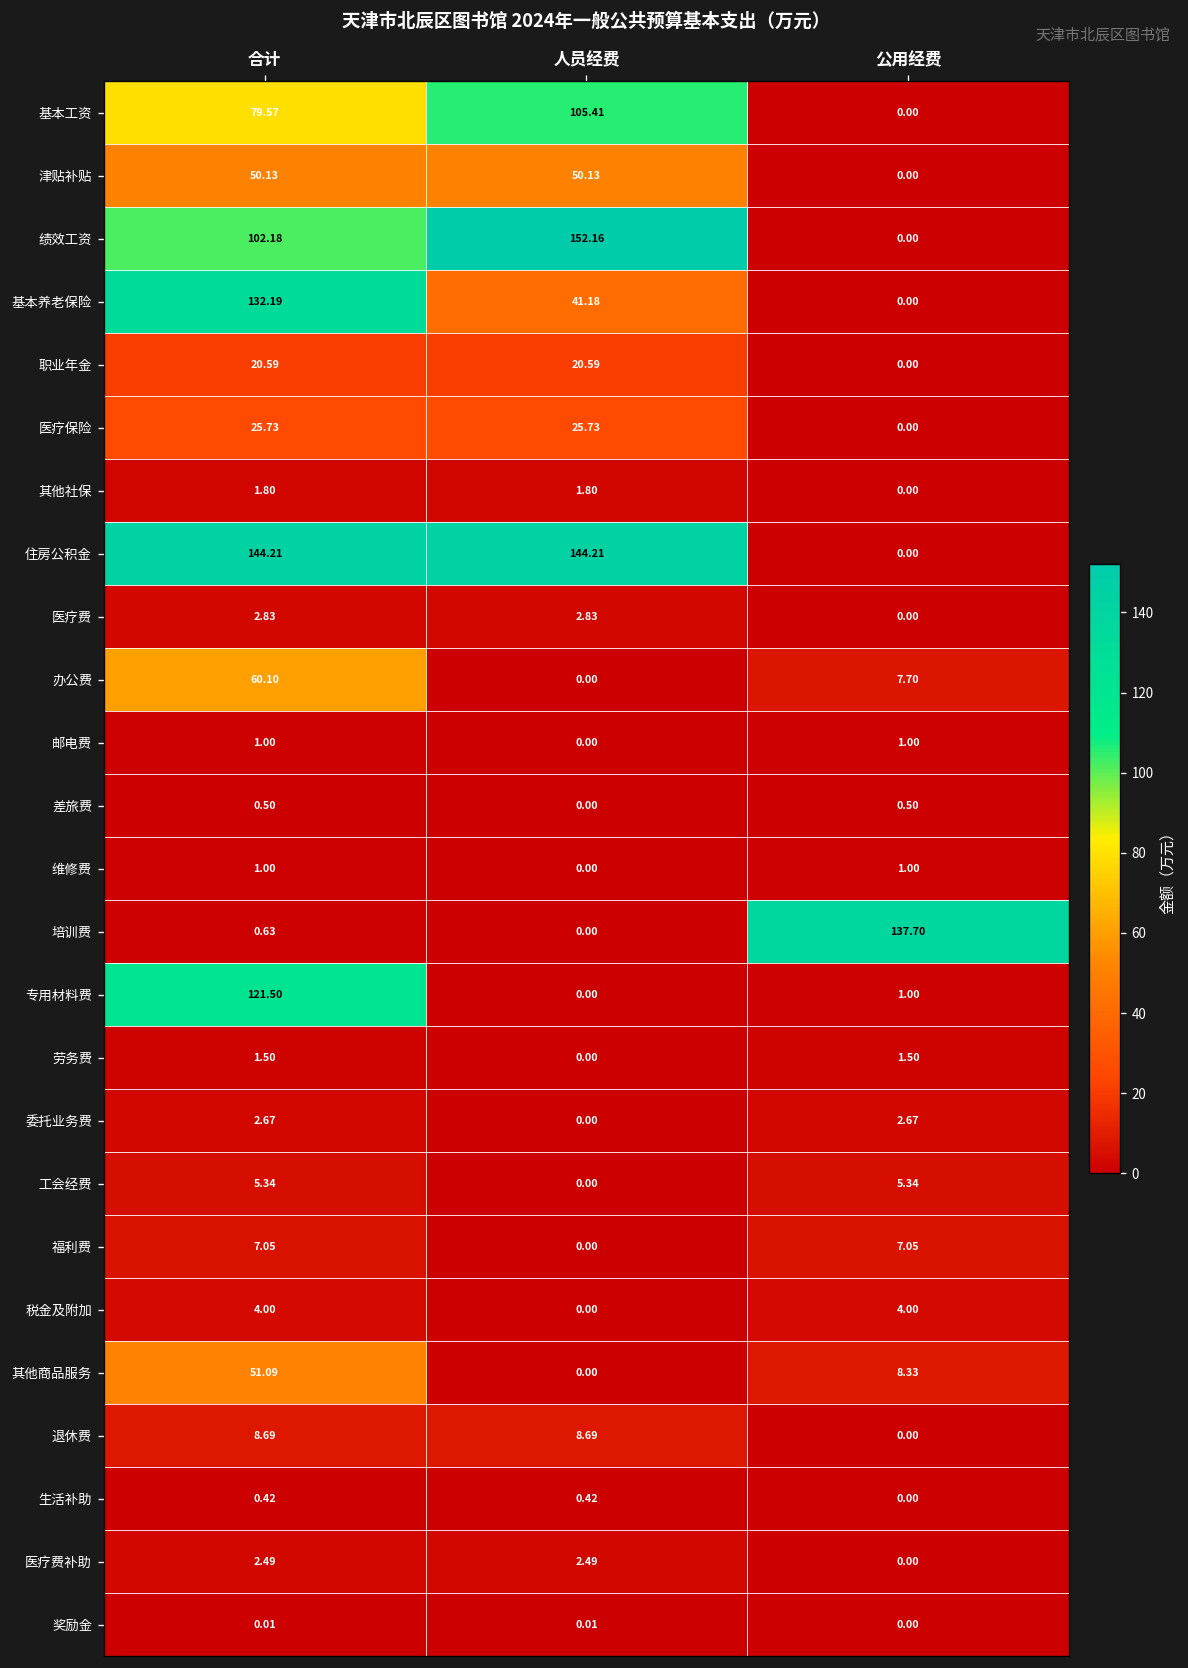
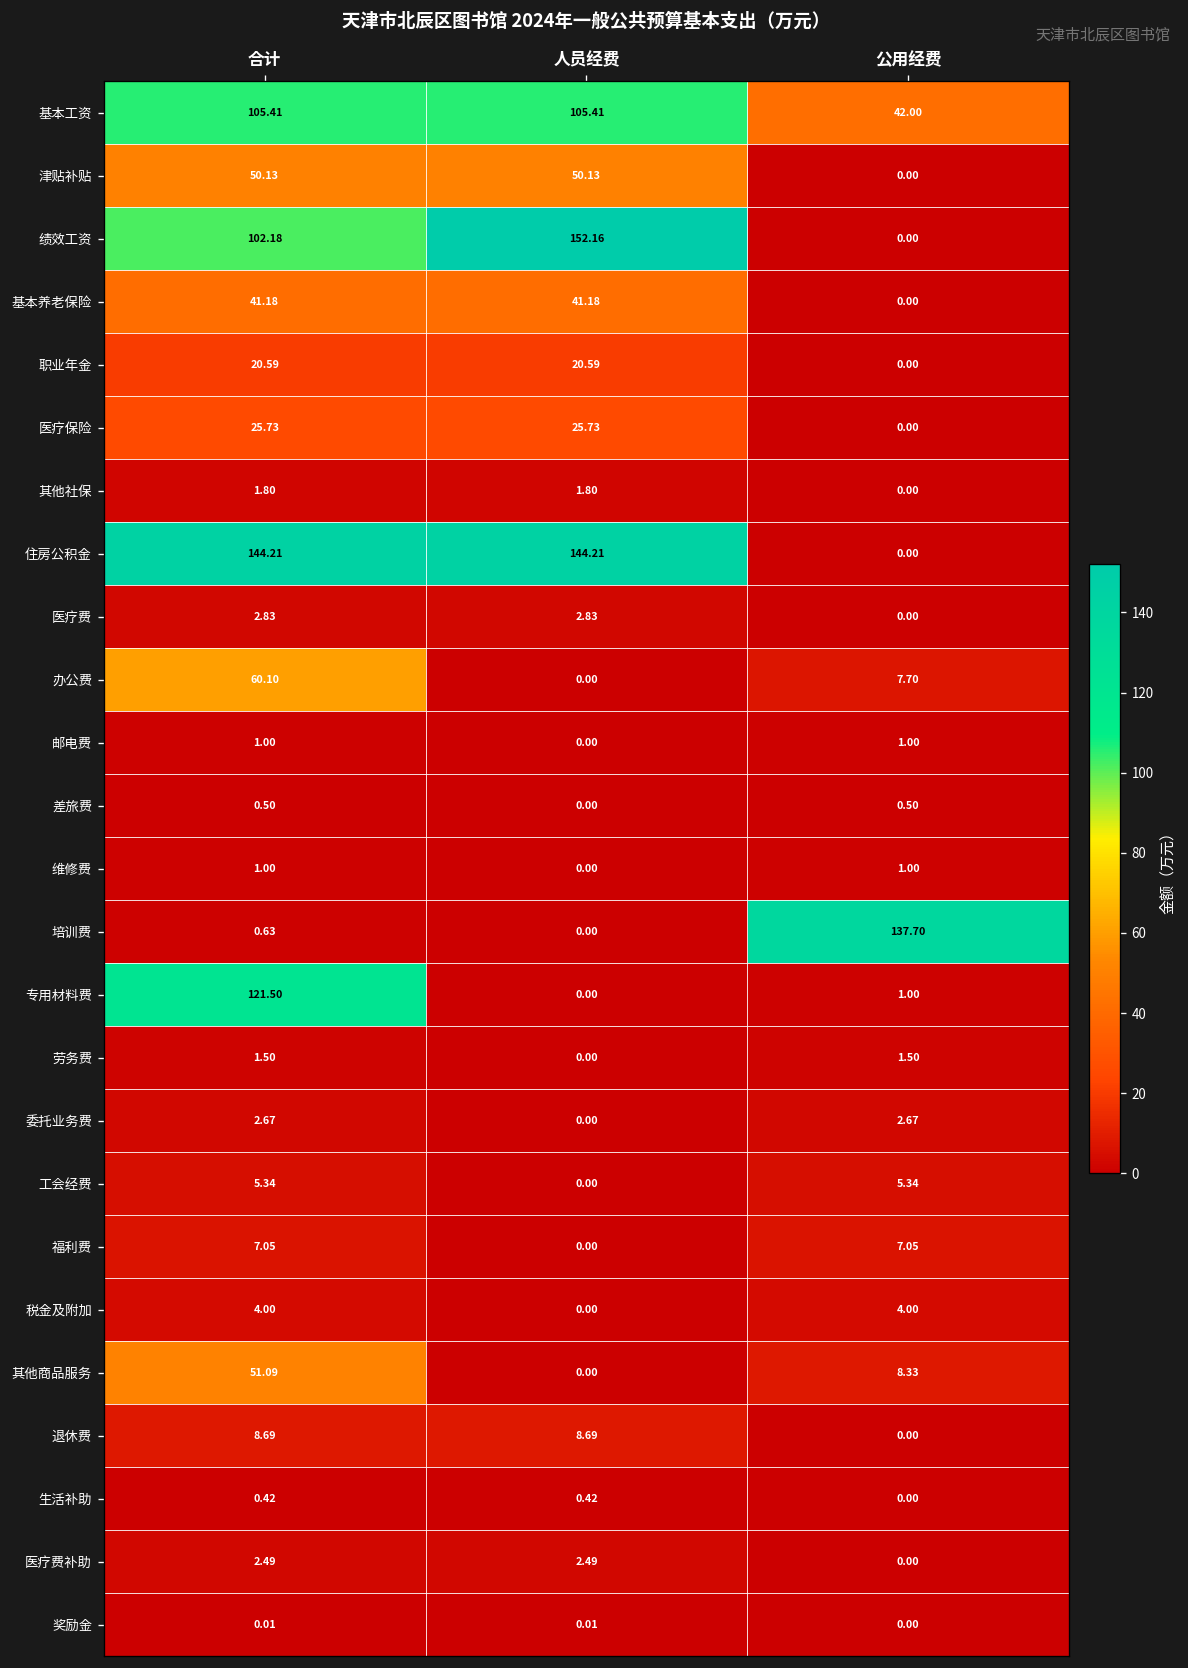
基本工资, 合计: 79.57 -> 105.41
基本工资, 公用经费: 0.00 -> 42.00
基本养老保险, 合计: 132.19 -> 41.18
